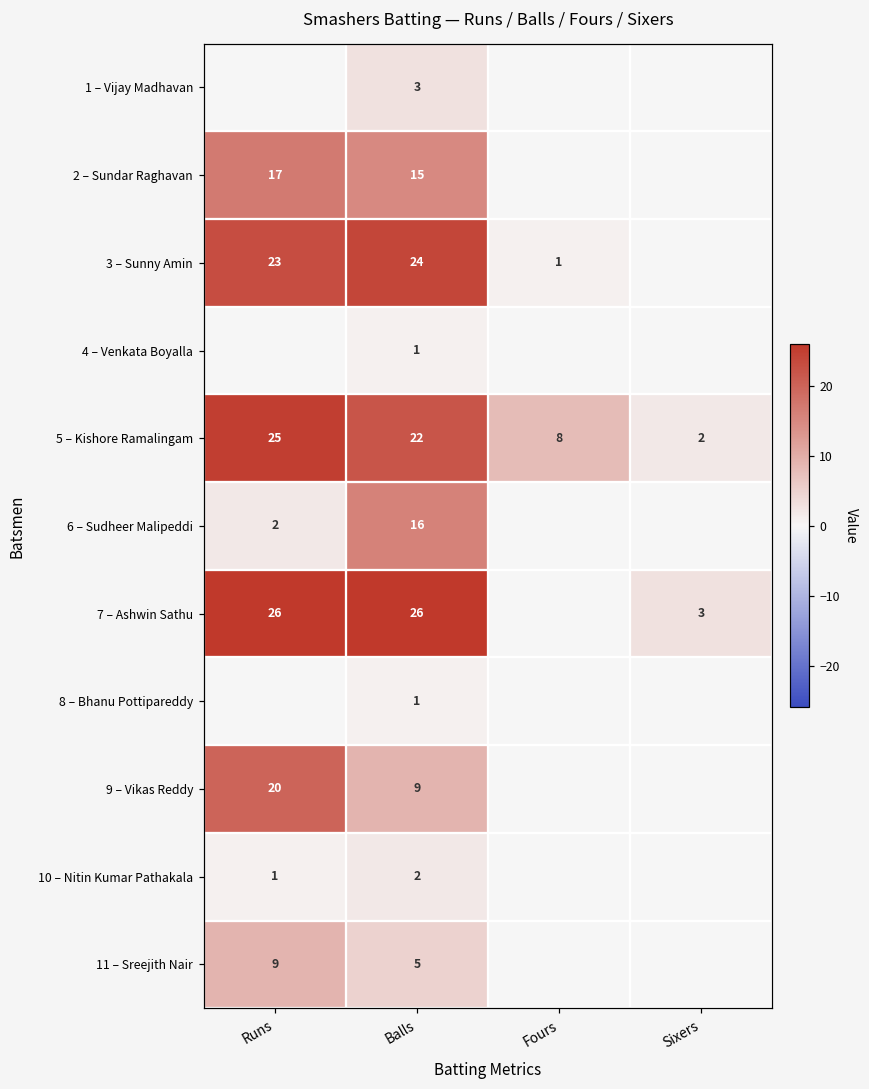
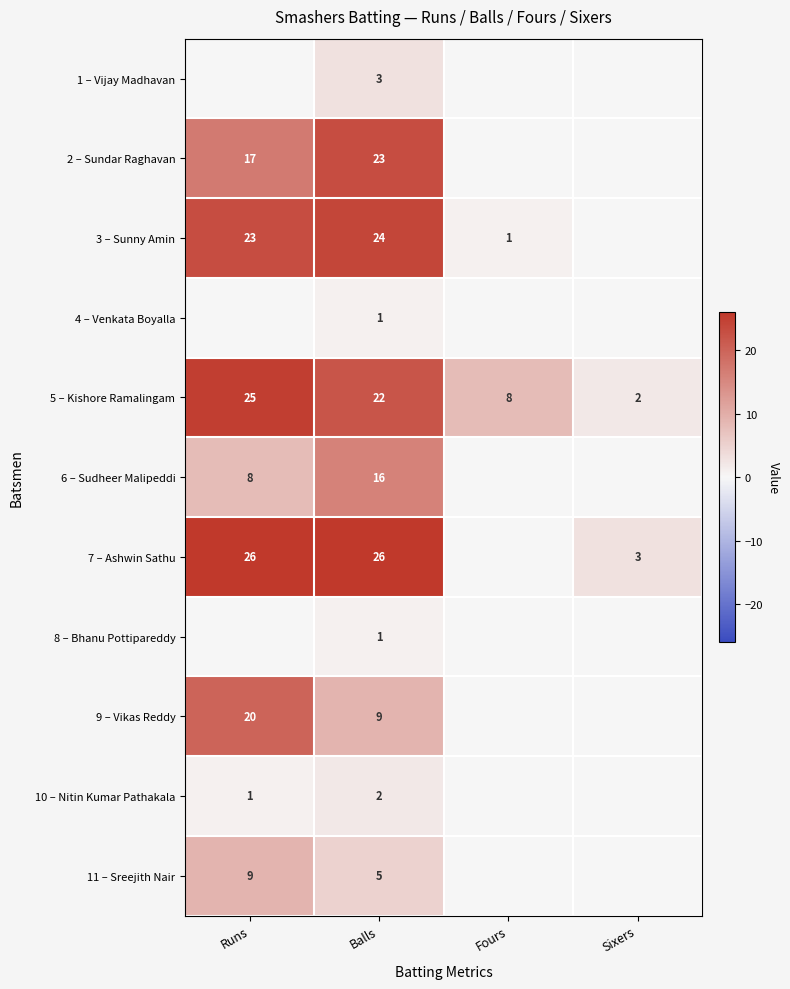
2 – Sundar Raghavan, Balls: 15 -> 23
6 – Sudheer Malipeddi, Runs: 2 -> 8
